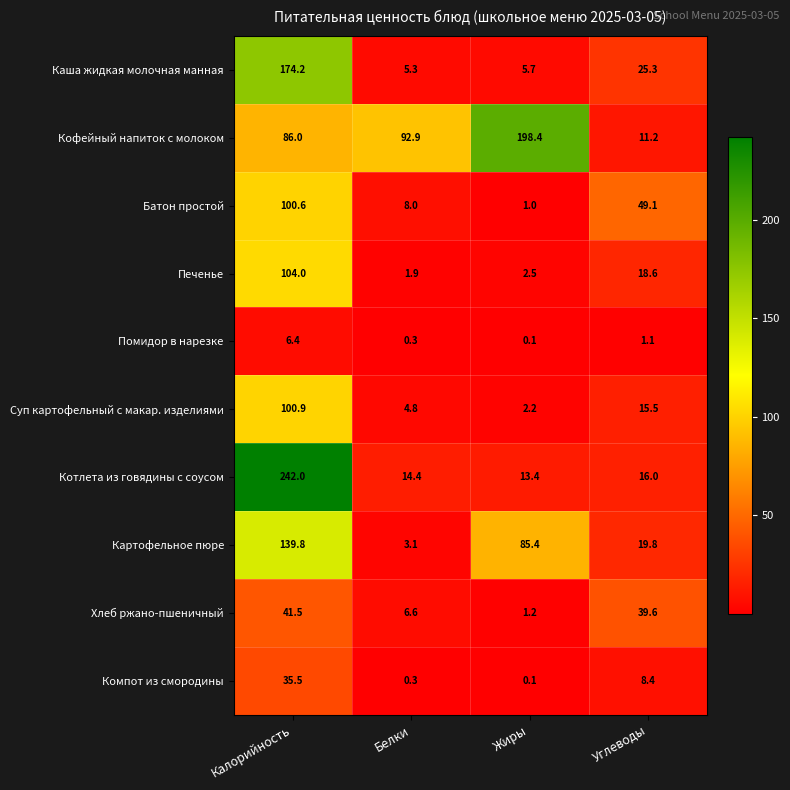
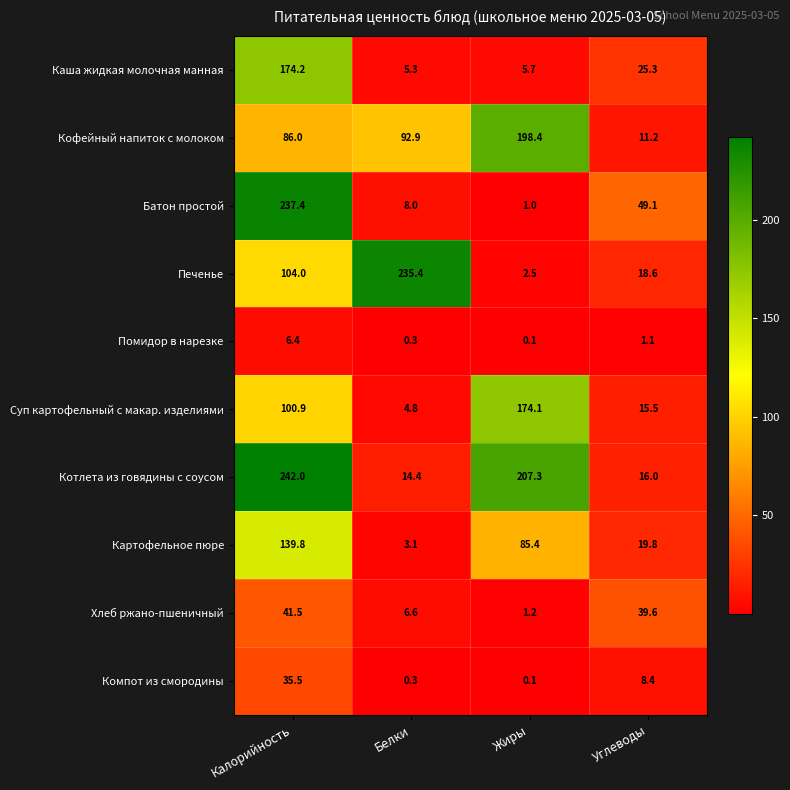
Батон простой, Калорийность: 100.6 -> 237.4
Печенье, Белки: 1.9 -> 235.4
Суп картофельный с макар. изделиями, Жиры: 2.2 -> 174.1
Котлета из говядины с соусом, Жиры: 13.4 -> 207.3
